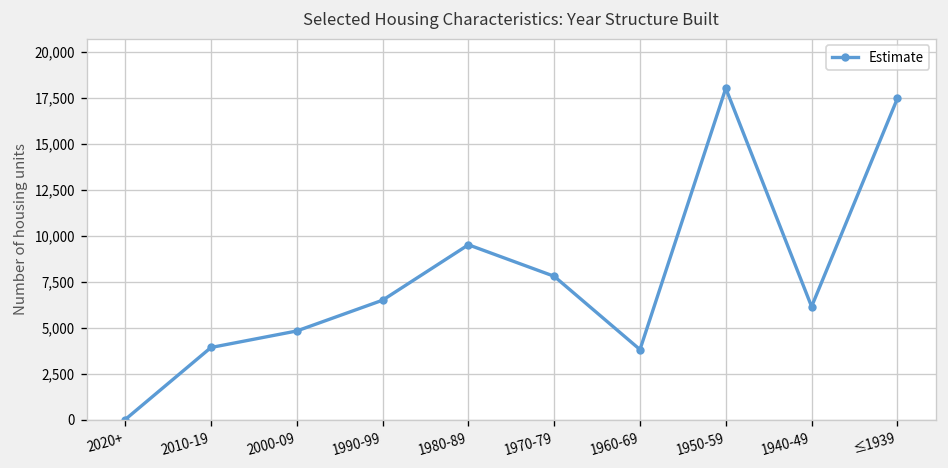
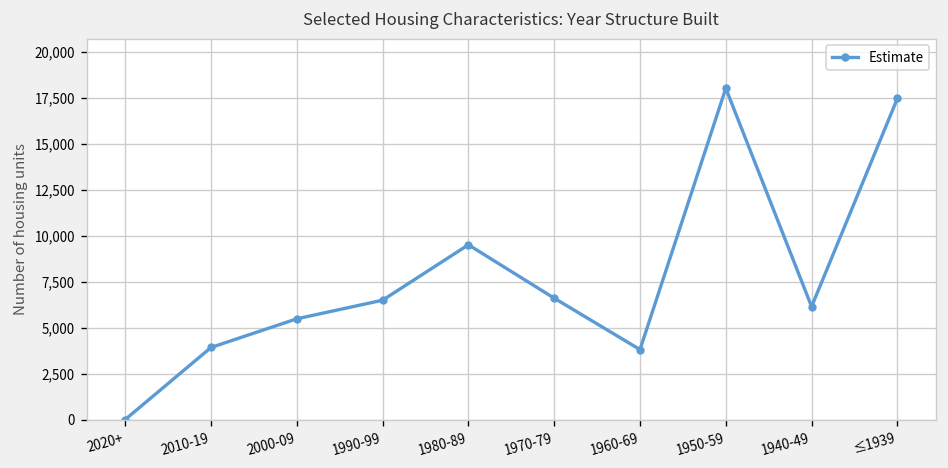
2000-09: 4,800 -> 5,500
1970-79: 7,800 -> 6,600
